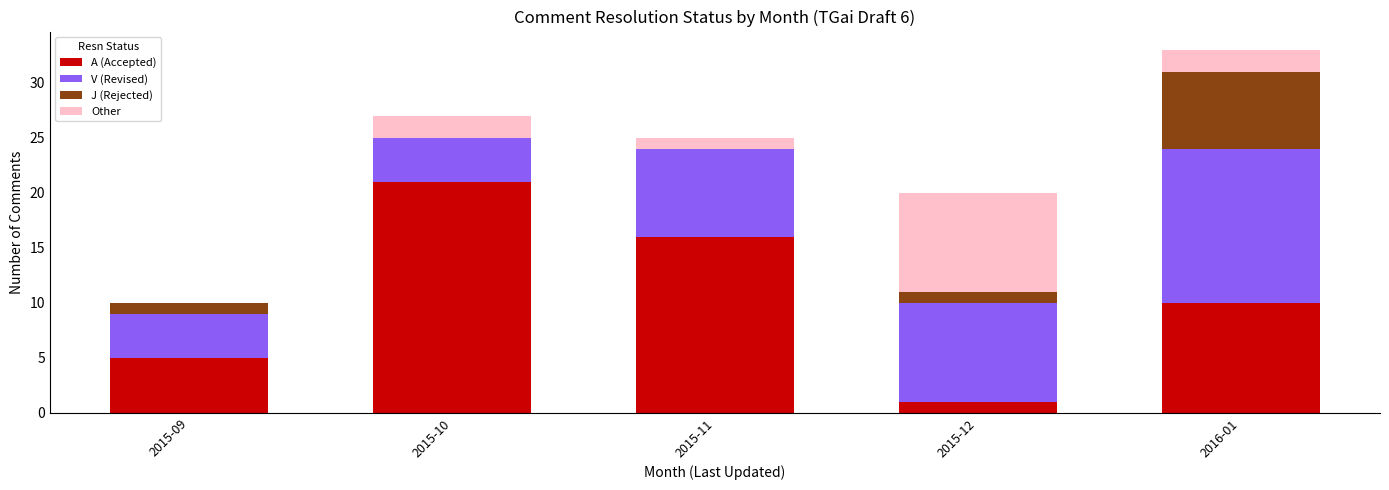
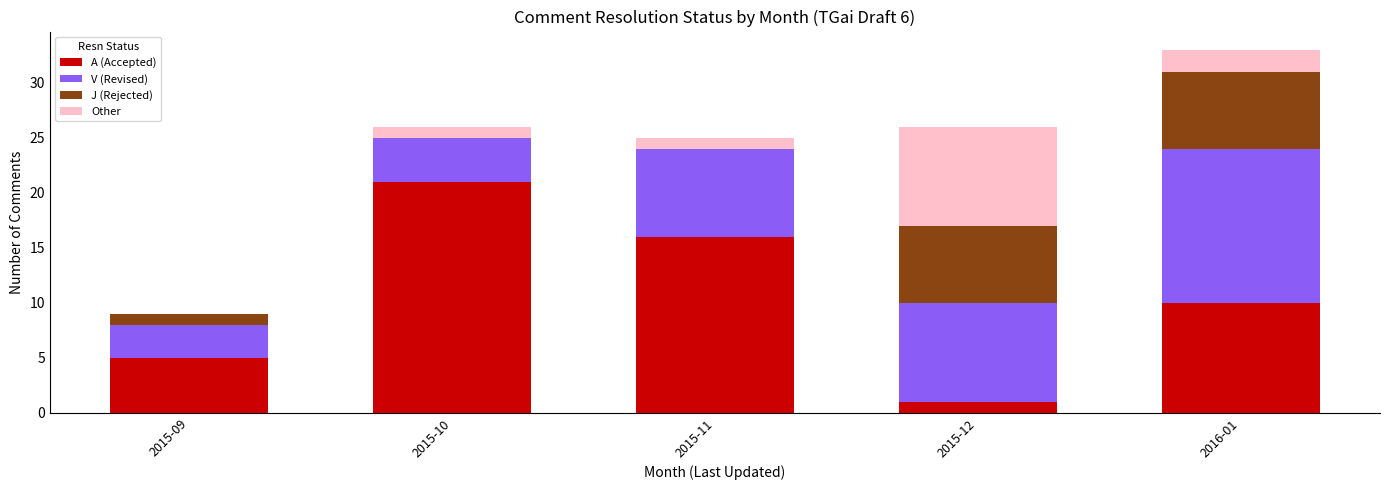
V (Revised), 2015-09: 4 -> 3
Other, 2015-10: 2 -> 1
J (Rejected), 2015-12: 1 -> 7
